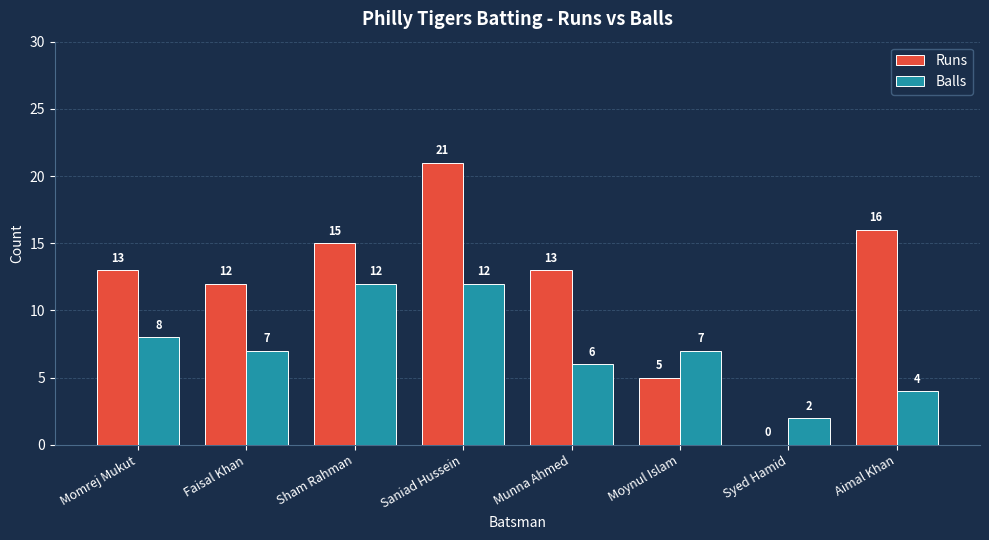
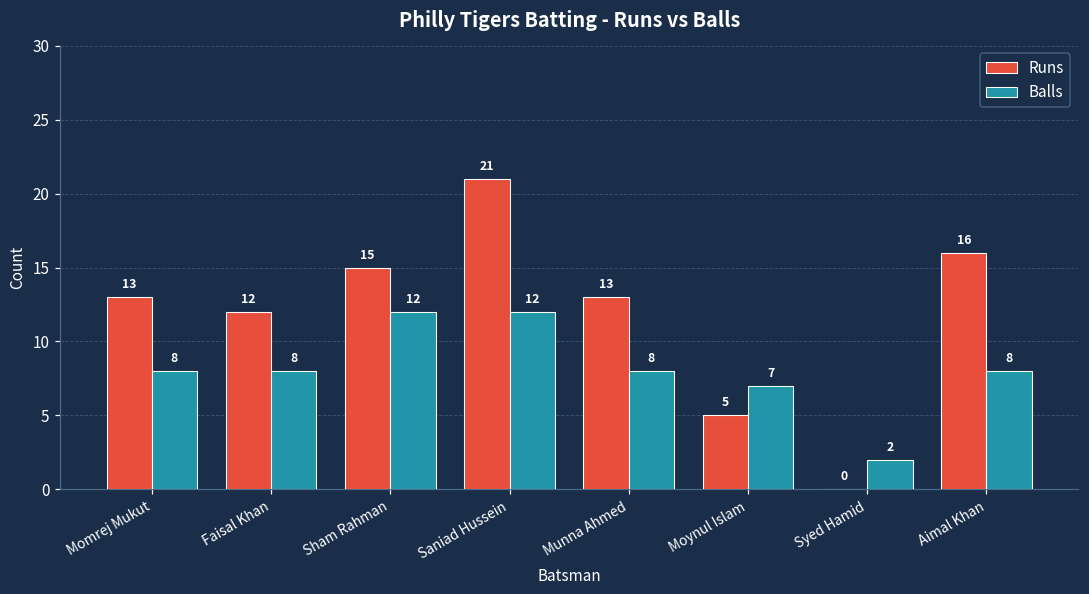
Balls, Faisal Khan: 7 -> 8
Balls, Munna Ahmed: 6 -> 8
Balls, Aimal Khan: 4 -> 8
